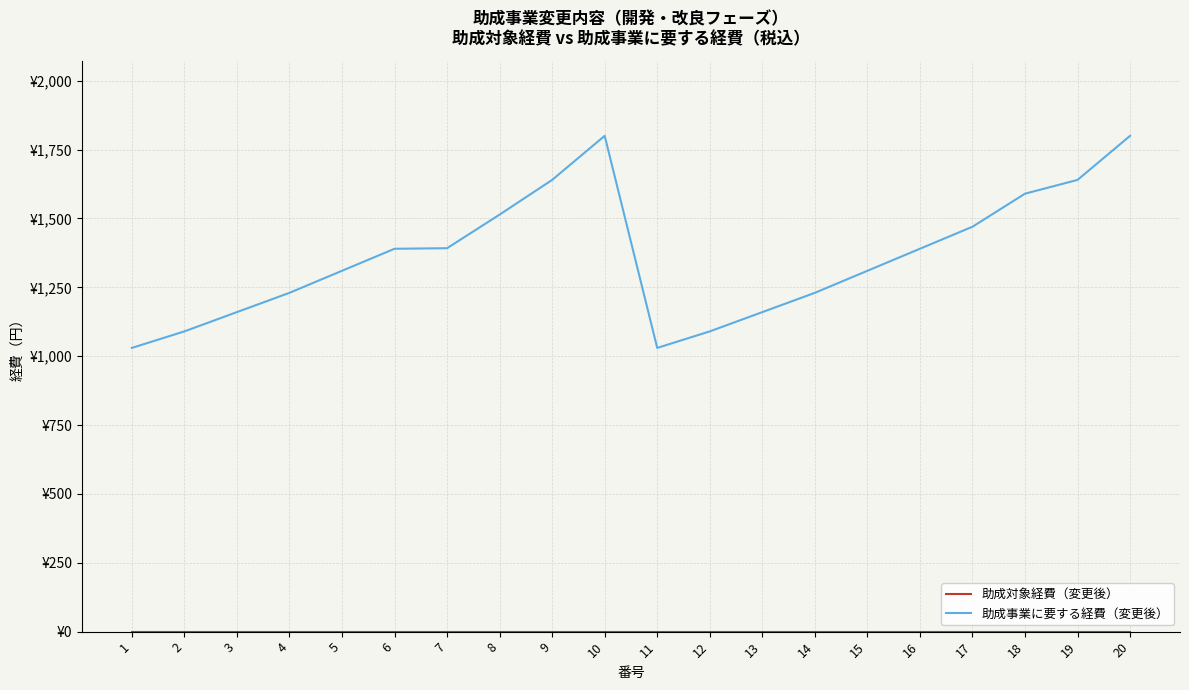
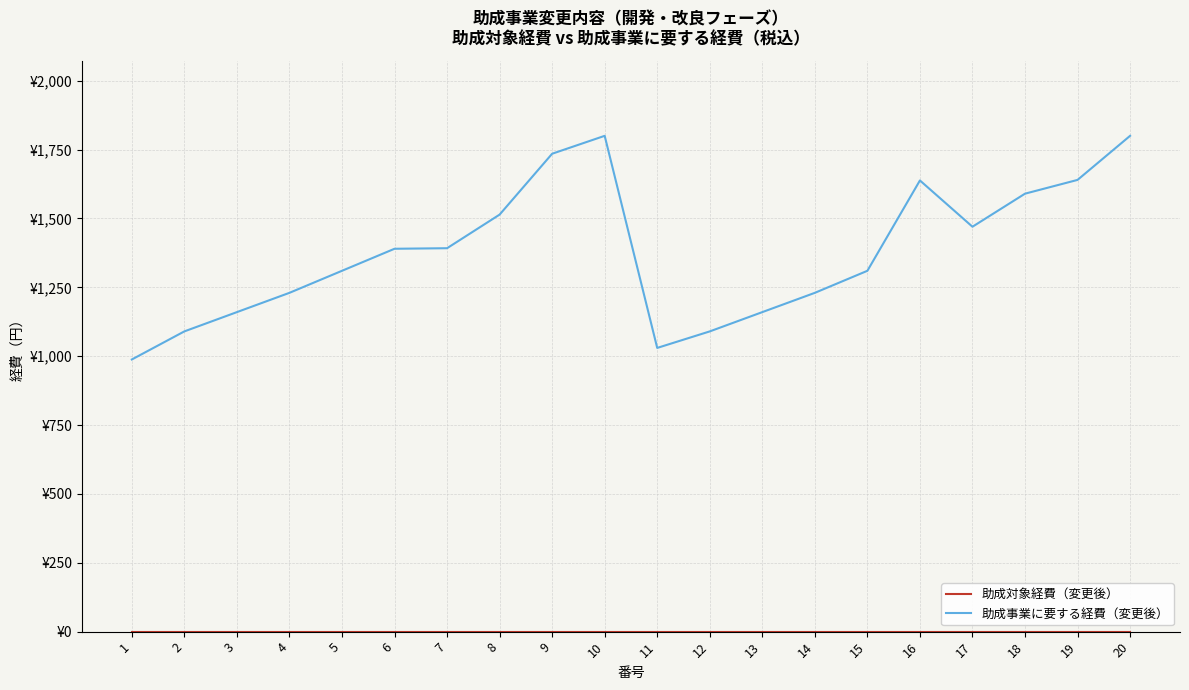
助成事業に要する経費（変更後）, 1: ¥1,030 -> ¥990
助成事業に要する経費（変更後）, 9: ¥1,640 -> ¥1,740
助成事業に要する経費（変更後）, 16: ¥1,390 -> ¥1,640
